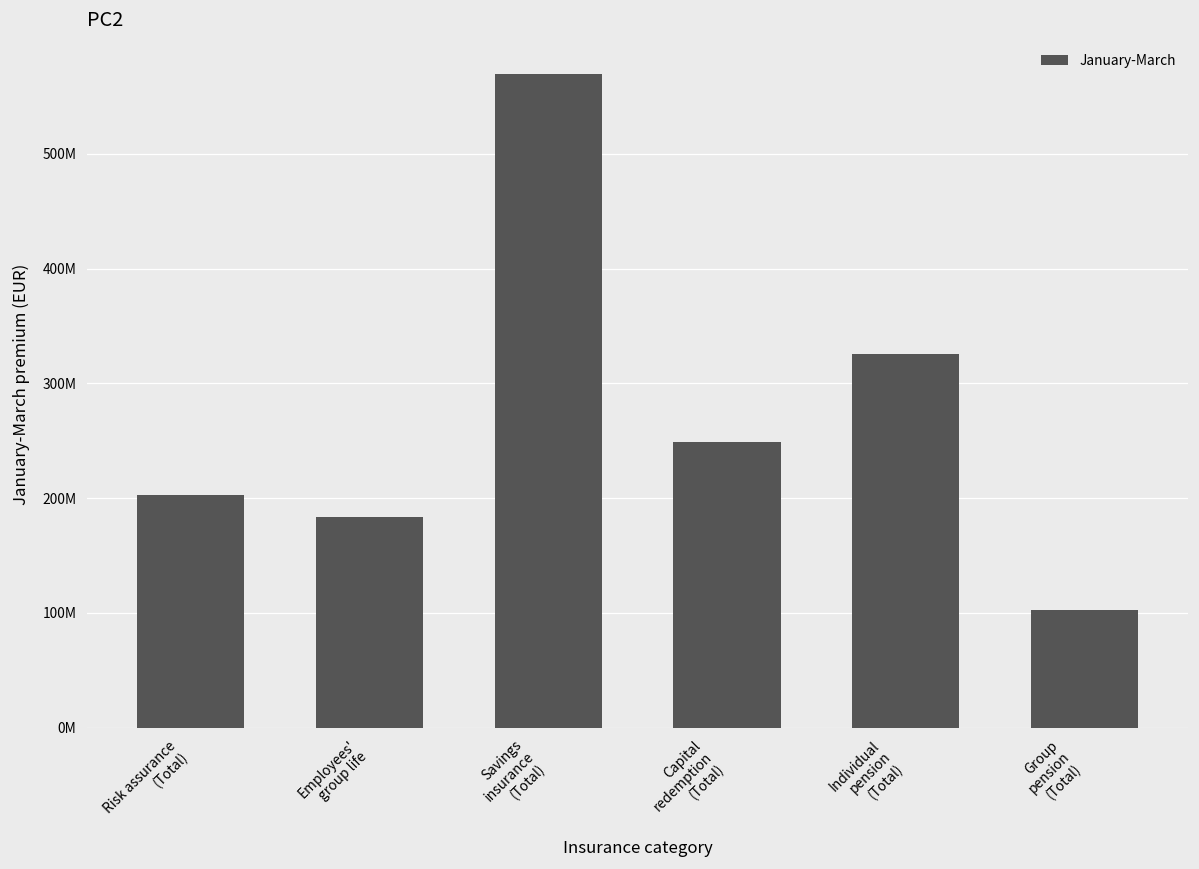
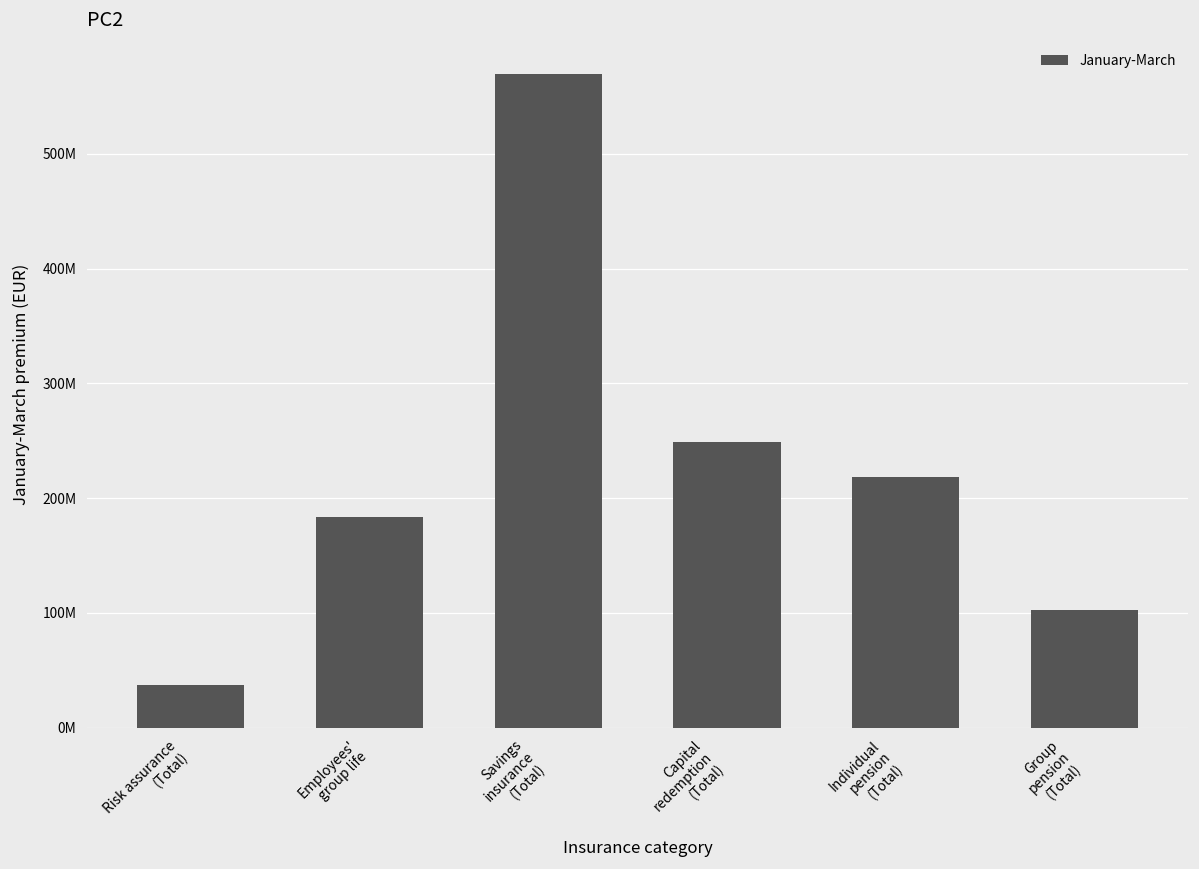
Risk assurance (Total): 203000000 -> 37000000
Individual pension (Total): 326000000 -> 218000000
